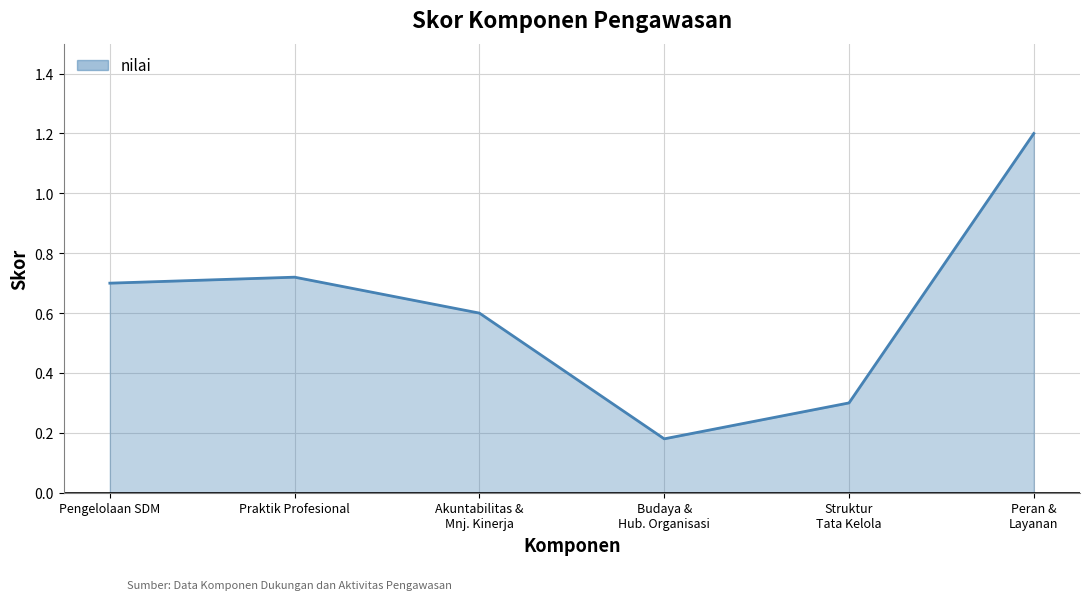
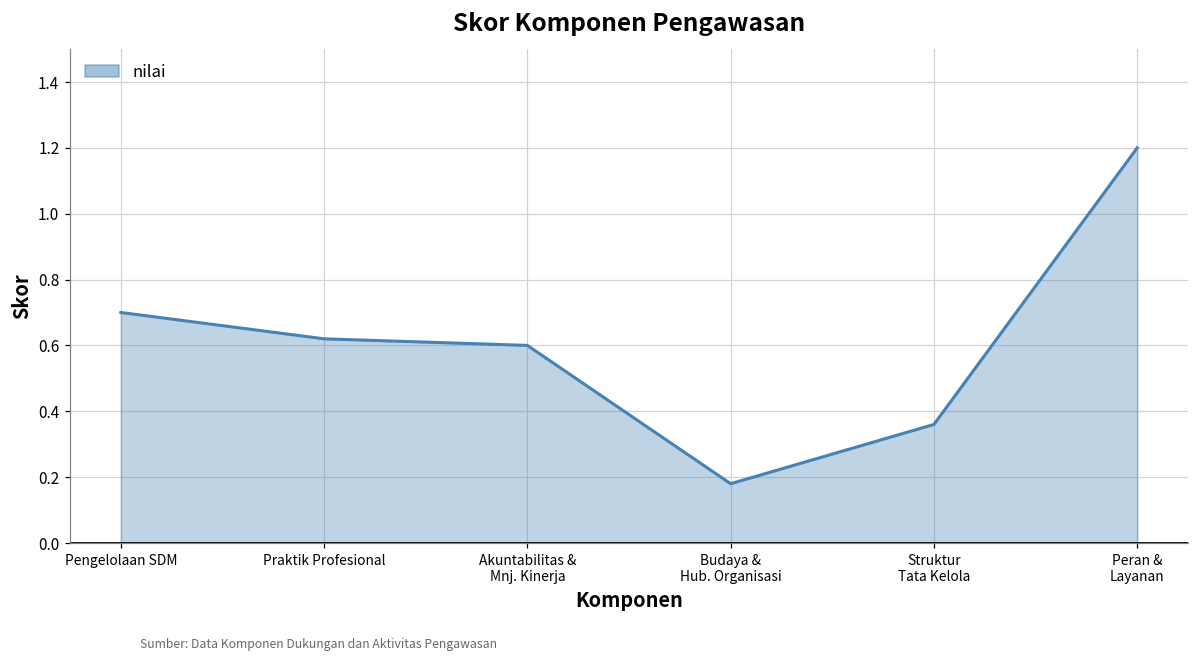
Praktik Profesional: 0.72 -> 0.62
Struktur Tata Kelola: 0.30 -> 0.36
